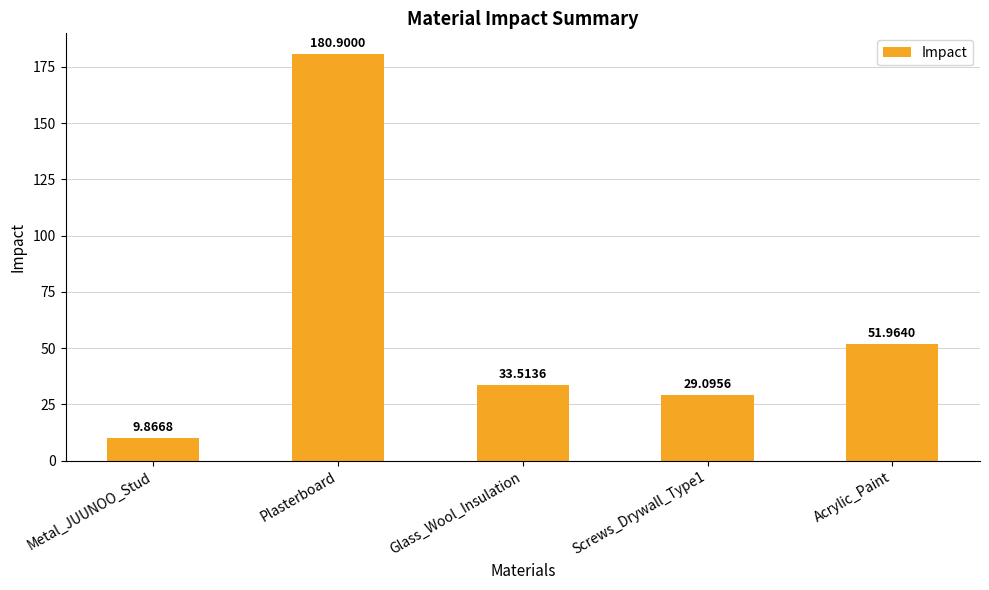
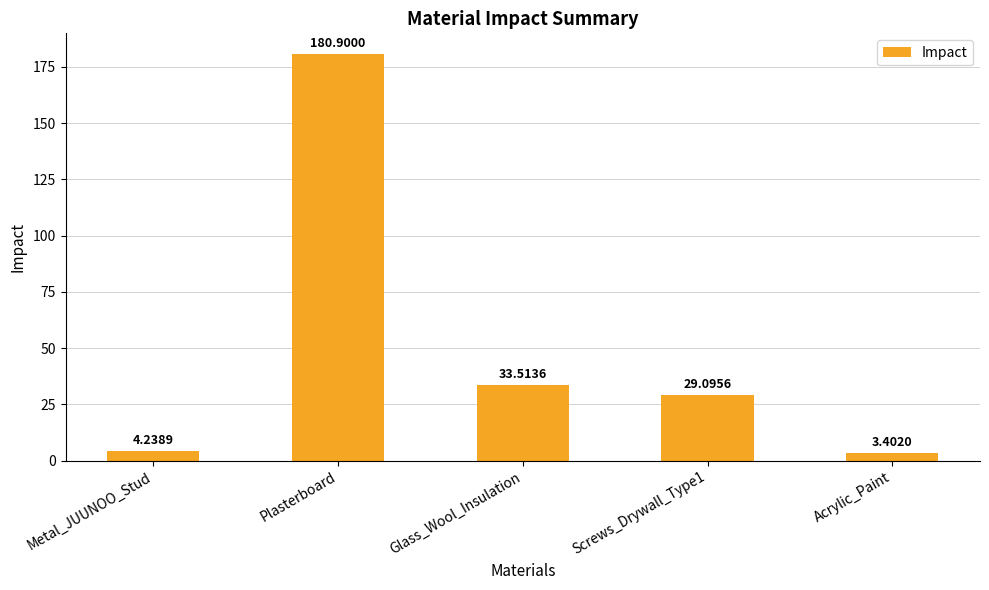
Metal_JUUNOO_Stud: 9.8668 -> 4.2389
Acrylic_Paint: 51.9640 -> 3.4020
